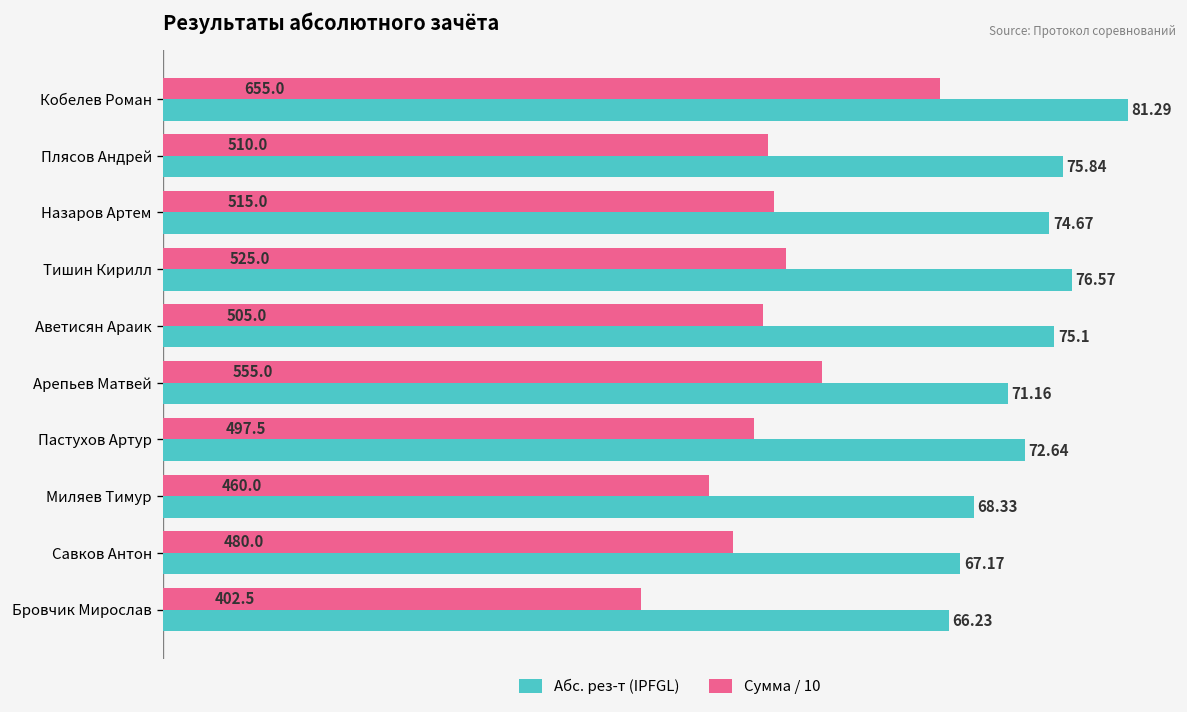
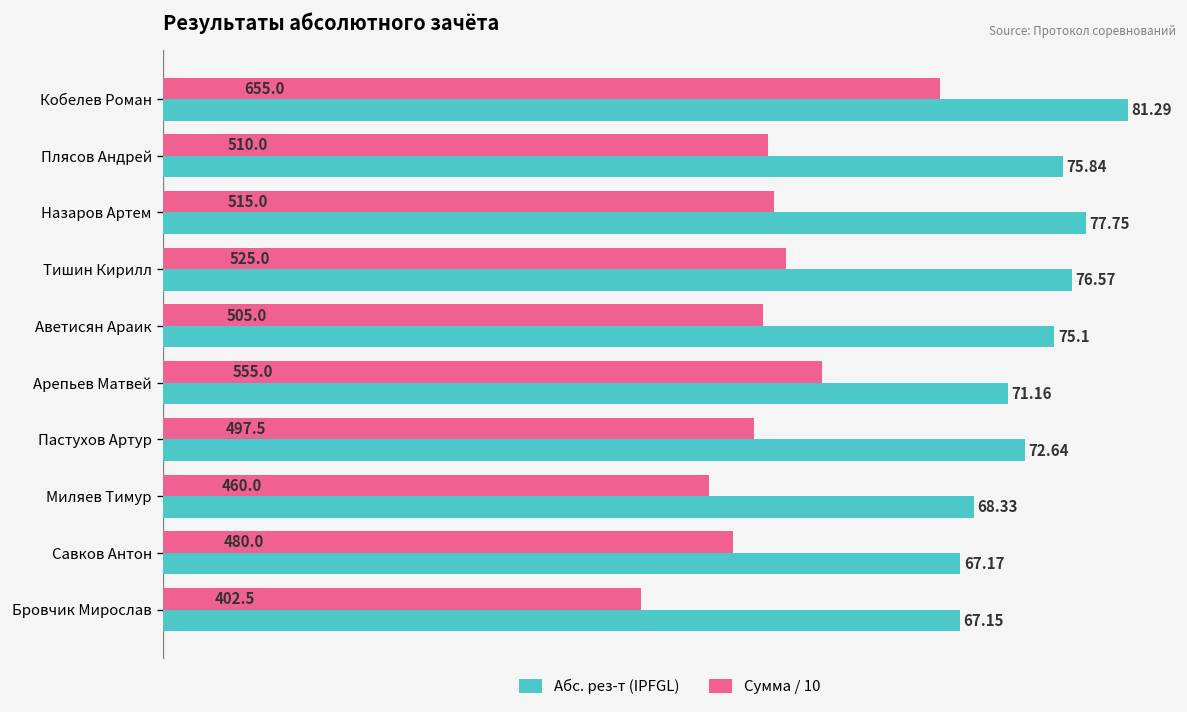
Абс. рез-т (IPFGL), Назаров Артем: 74.67 -> 77.75
Абс. рез-т (IPFGL), Бровчик Мирослав: 66.23 -> 67.15
